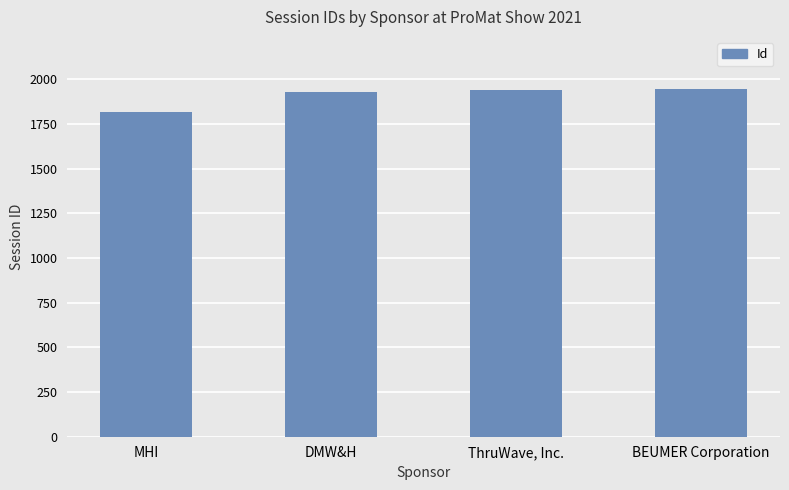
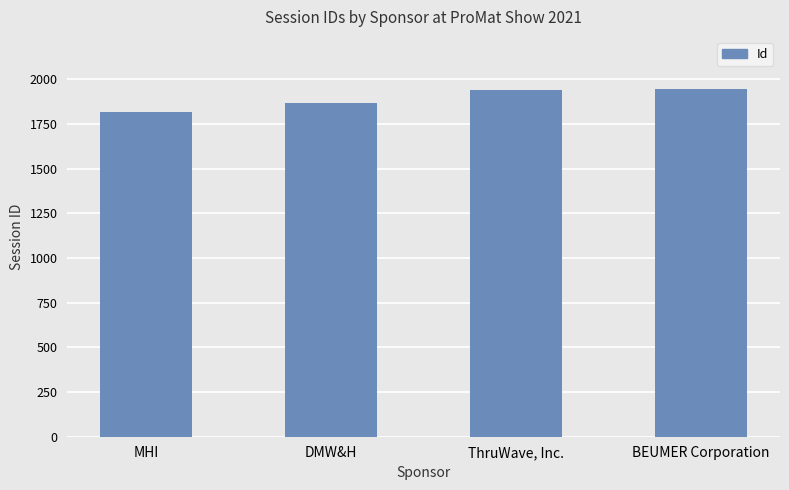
DMW&H: 1930 -> 1870
